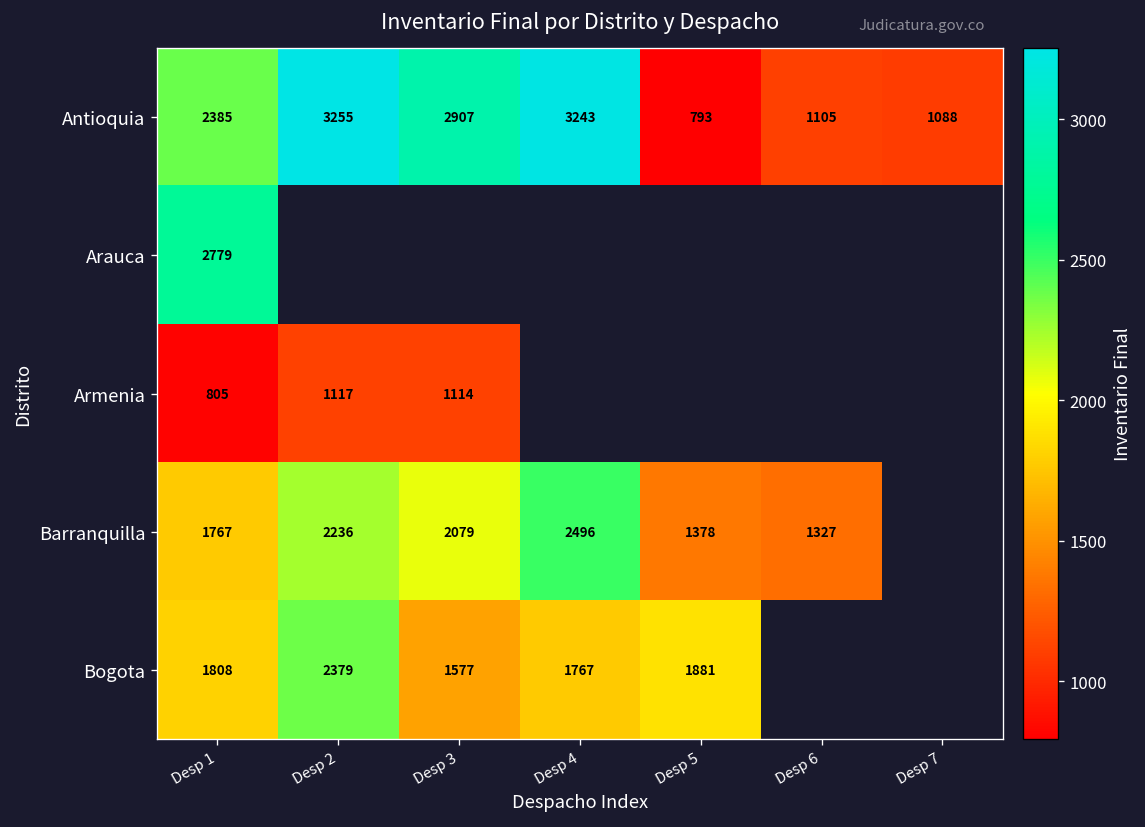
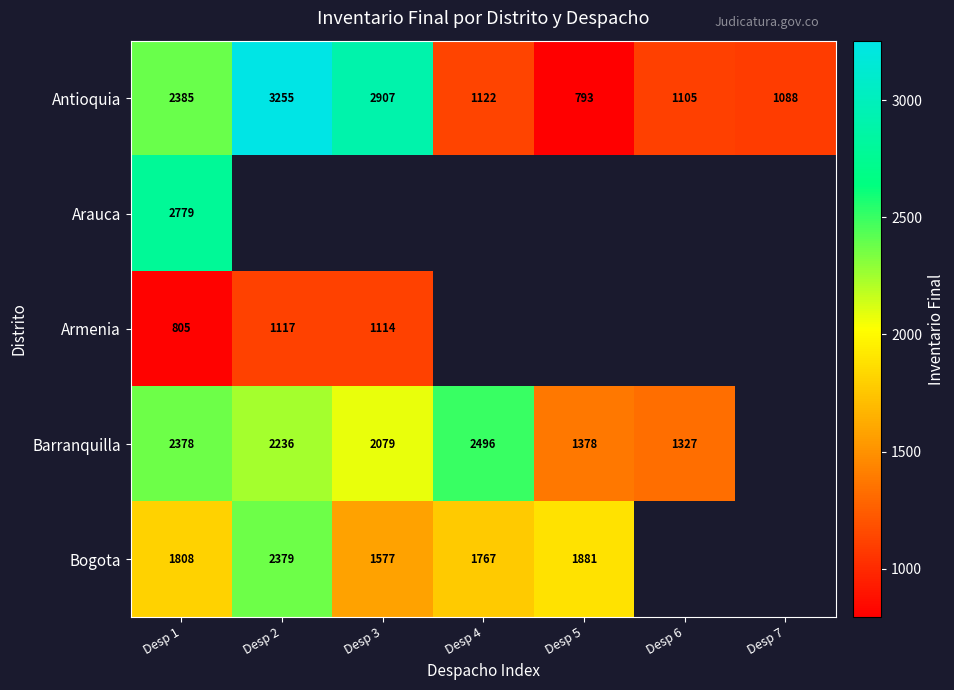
Antioquia, Desp 4: 3243 -> 1122
Barranquilla, Desp 1: 1767 -> 2378
